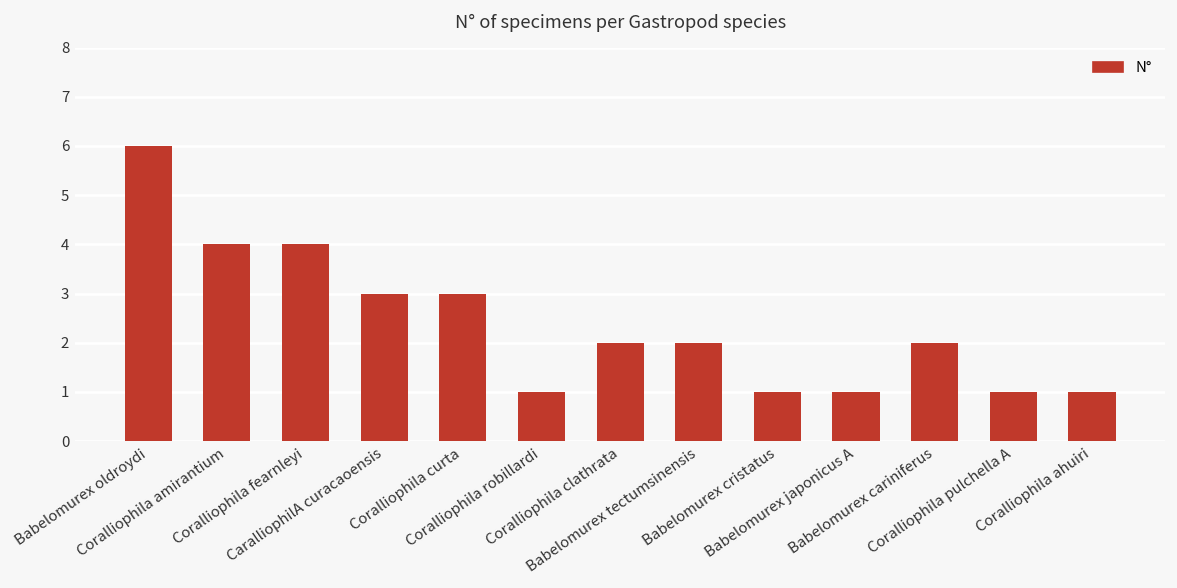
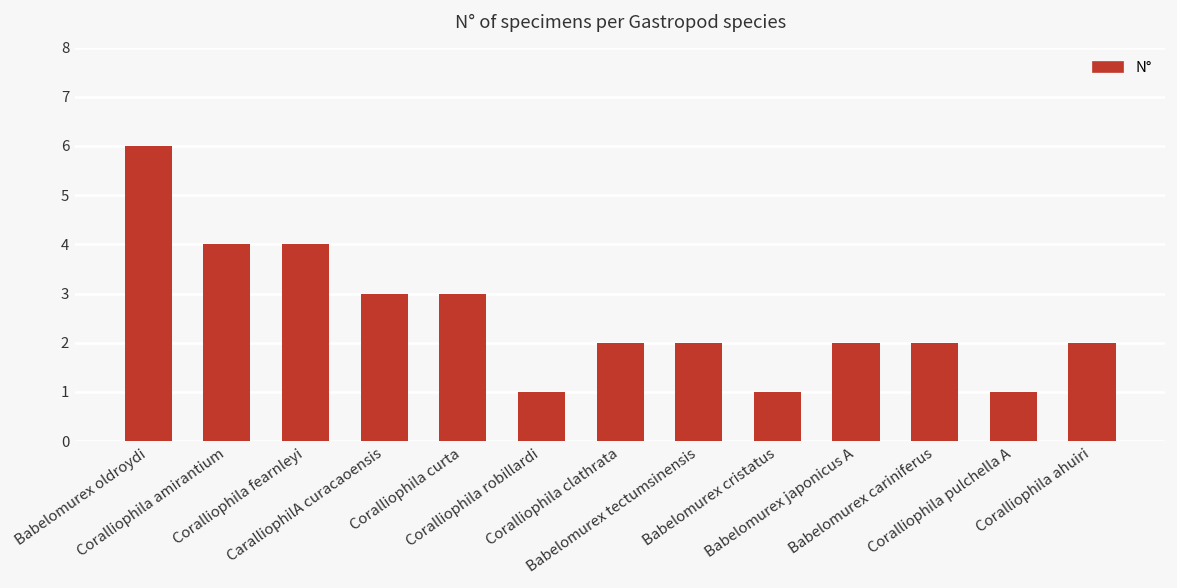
Babelomurex japonicus A: 1 -> 2
Coralliophila ahuiri: 1 -> 2
